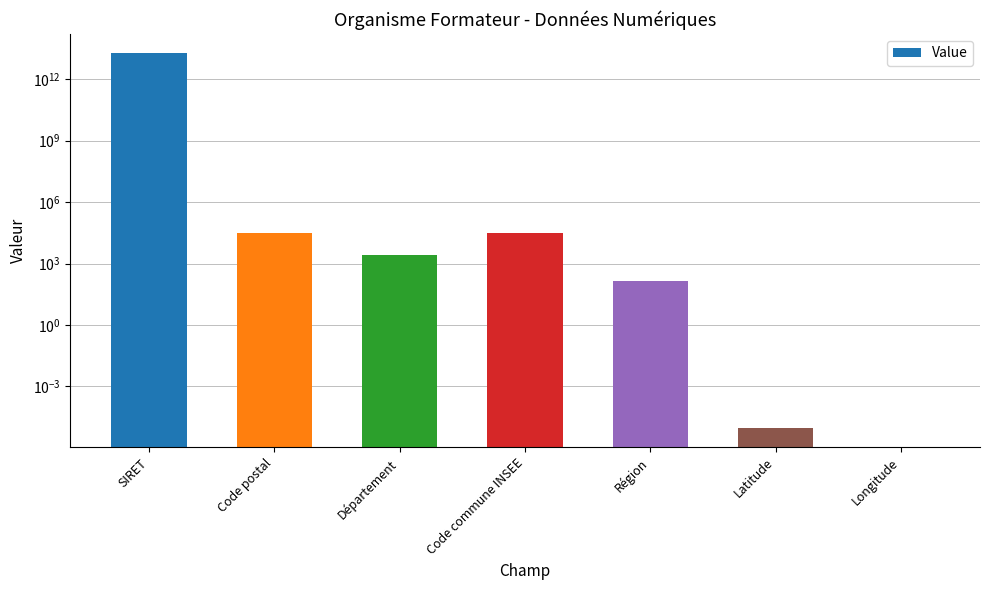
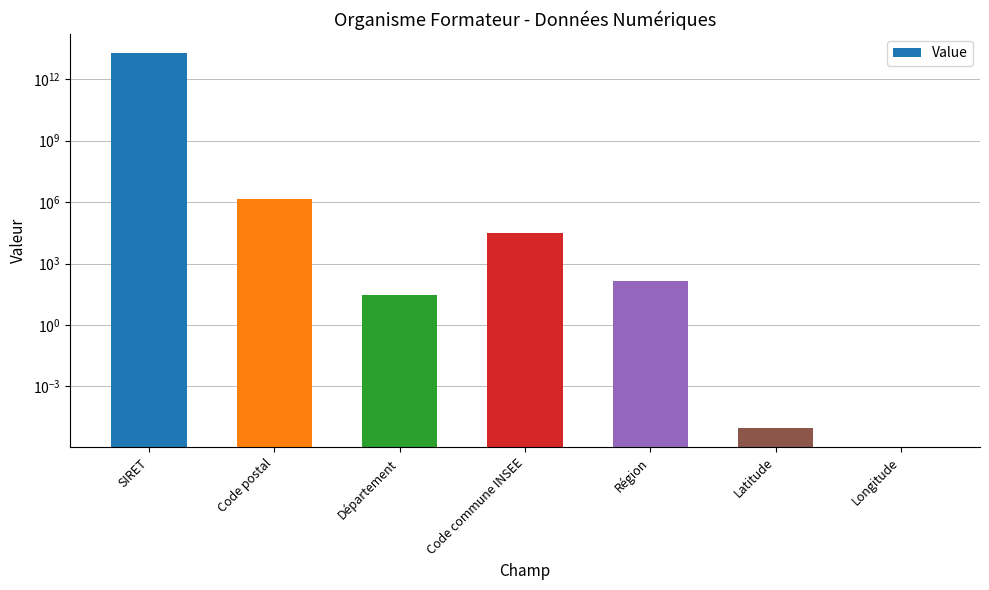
Code postal: 30000 -> 1000000
Département: 3000 -> 30
